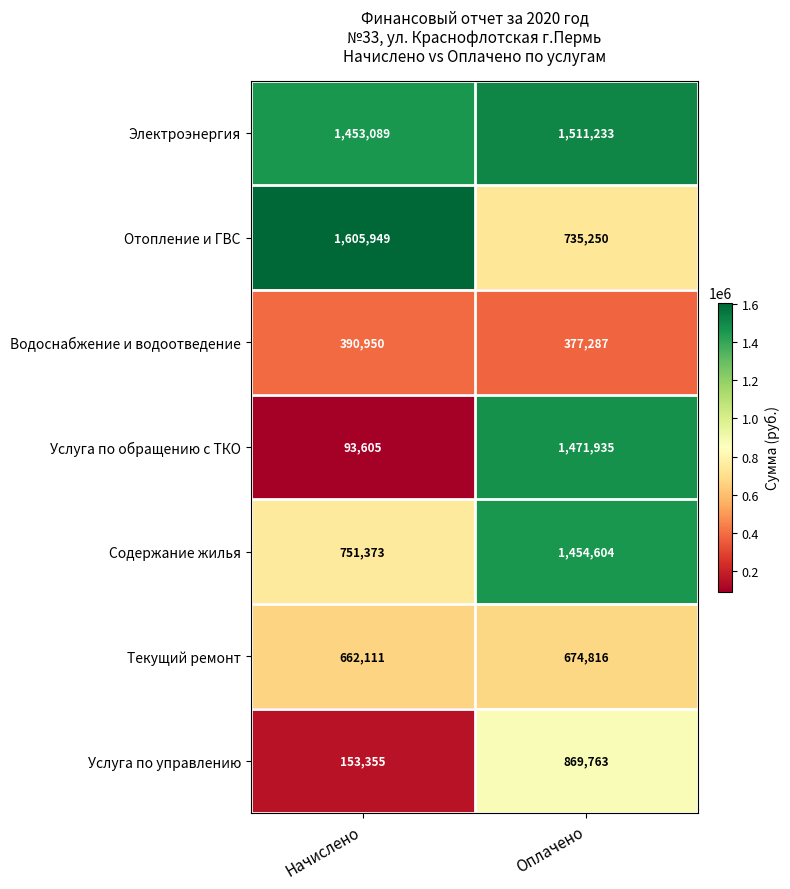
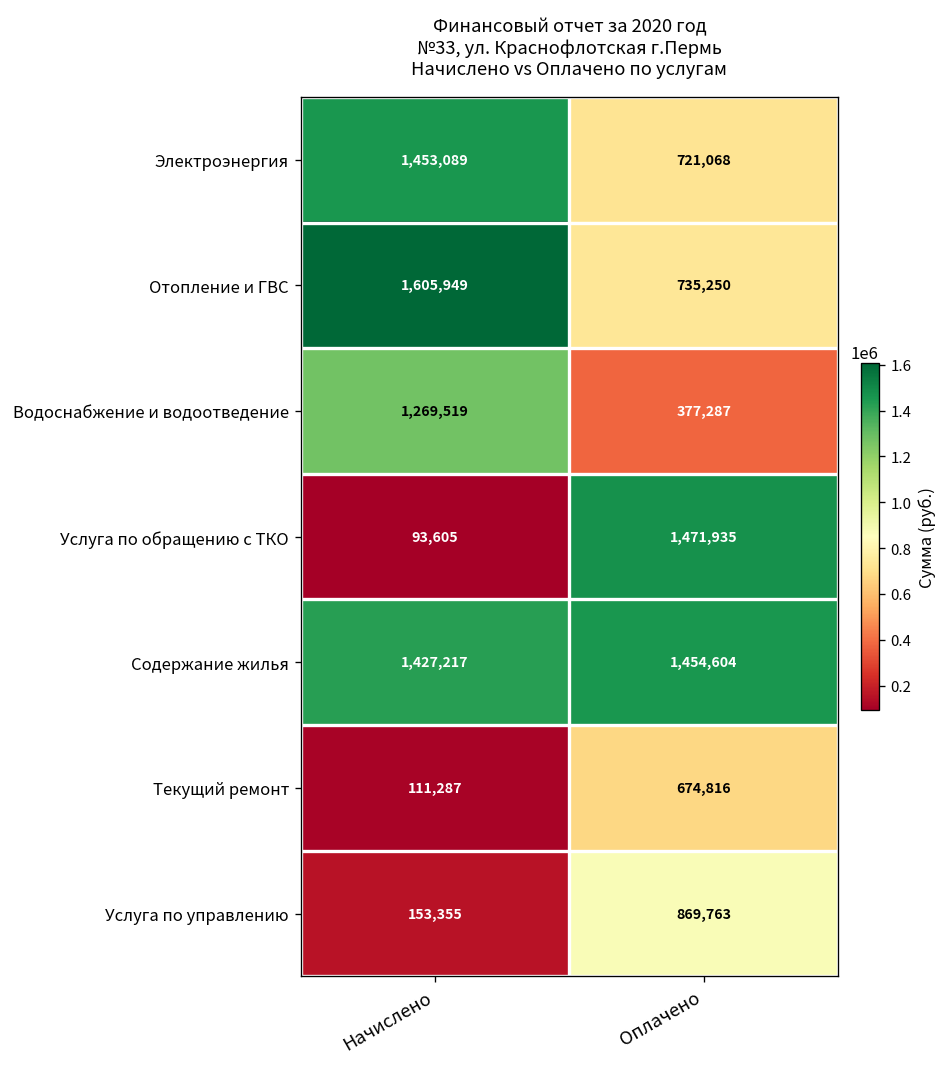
Электроэнергия, Оплачено: 1,511,233 -> 721,068
Водоснабжение и водоотведение, Начислено: 390,950 -> 1,269,519
Содержание жилья, Начислено: 751,373 -> 1,427,217
Текущий ремонт, Начислено: 662,111 -> 111,287
